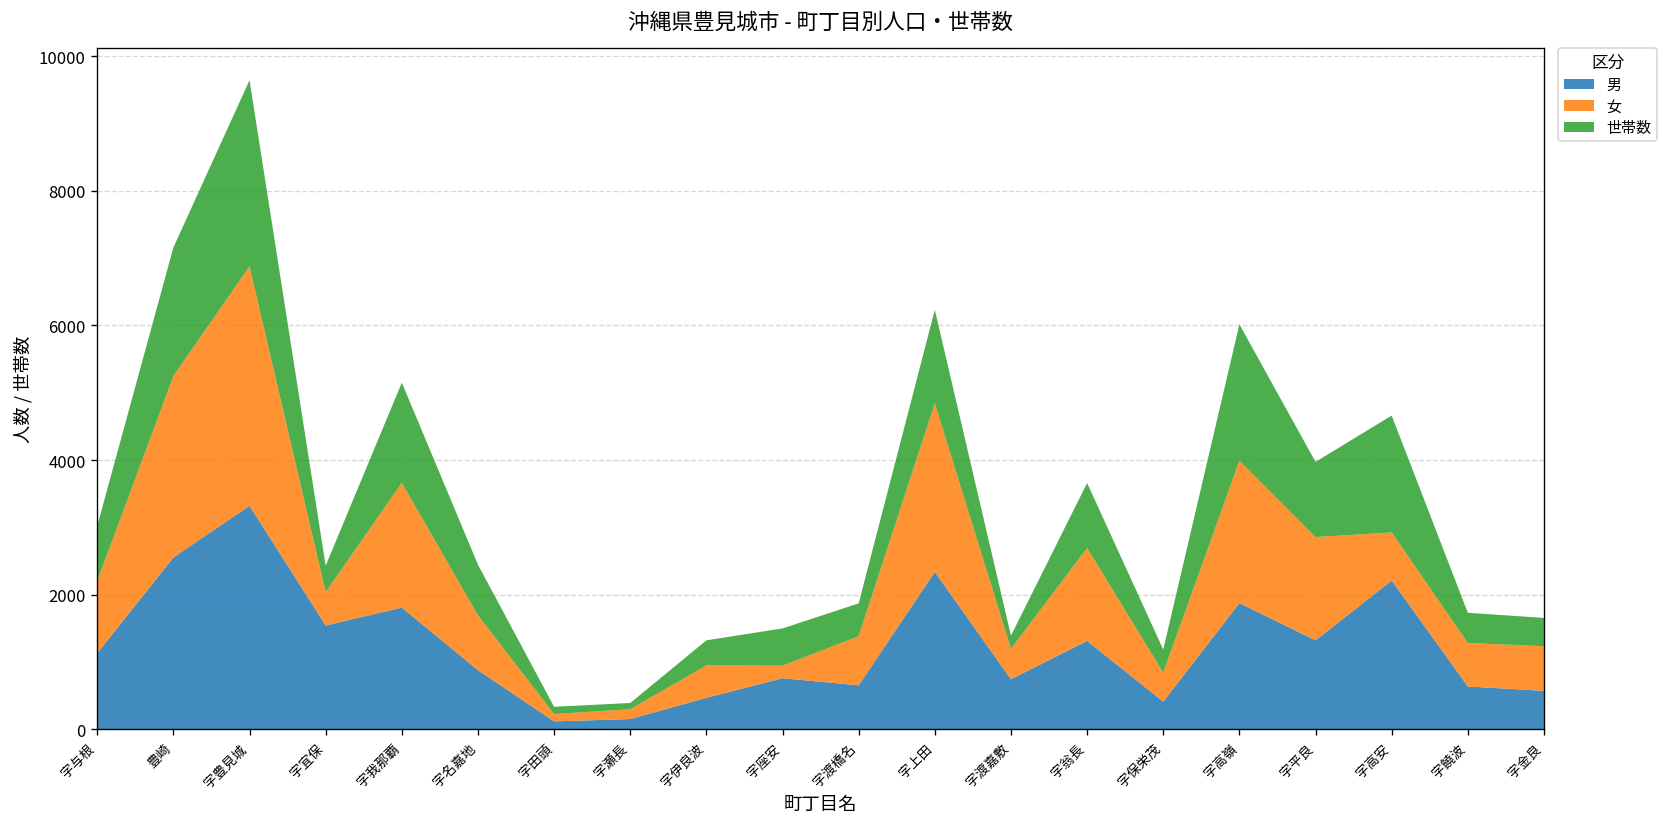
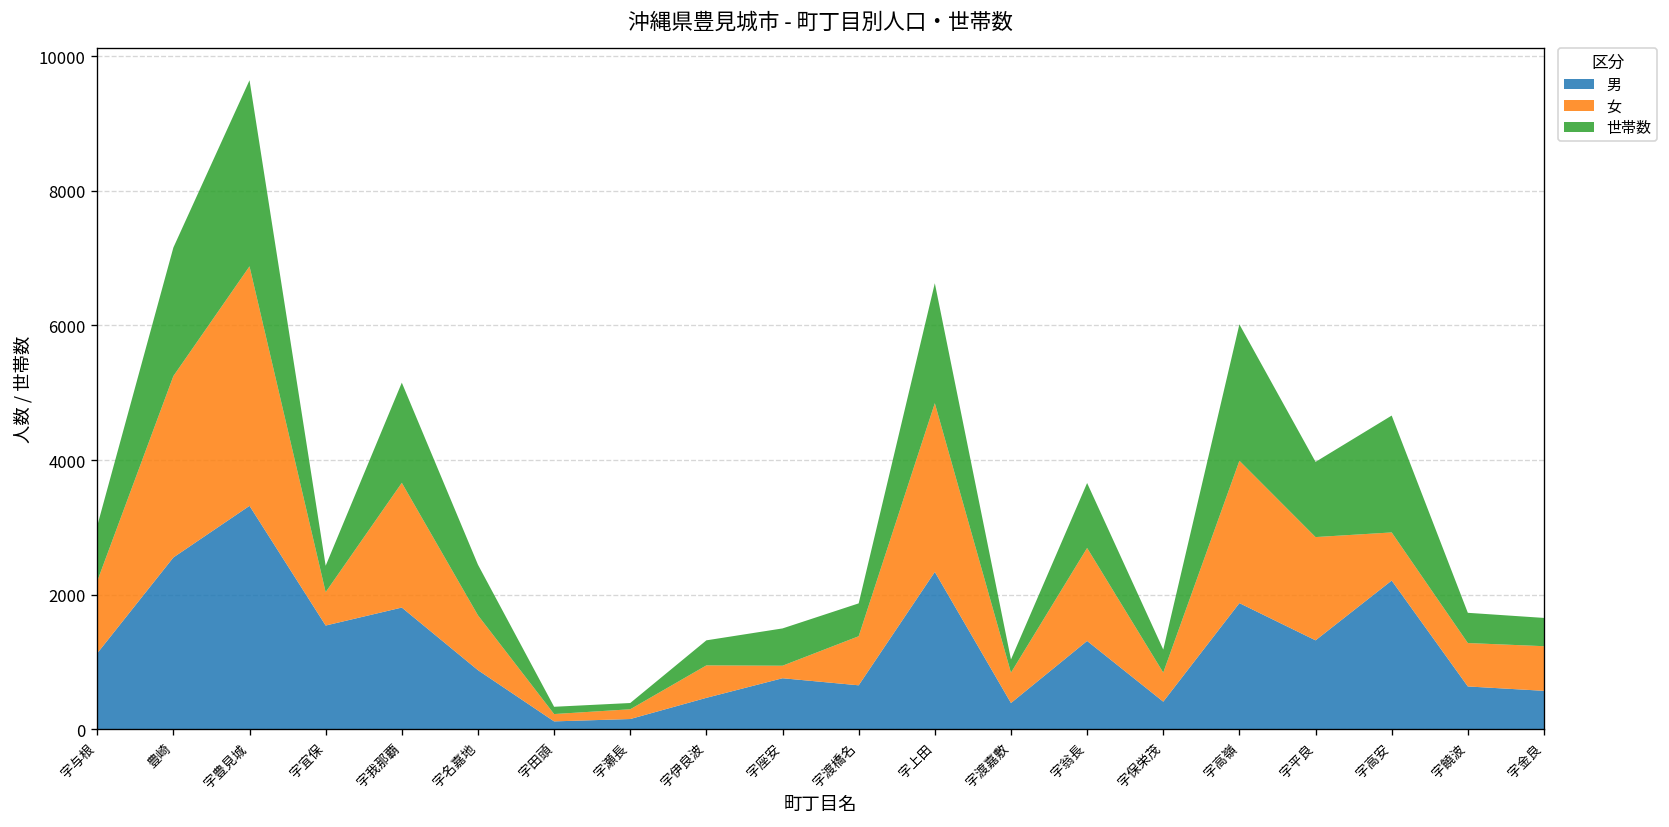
世帯数, 字上田: 1400 -> 1800
男, 字渡嘉敷: 700 -> 400
